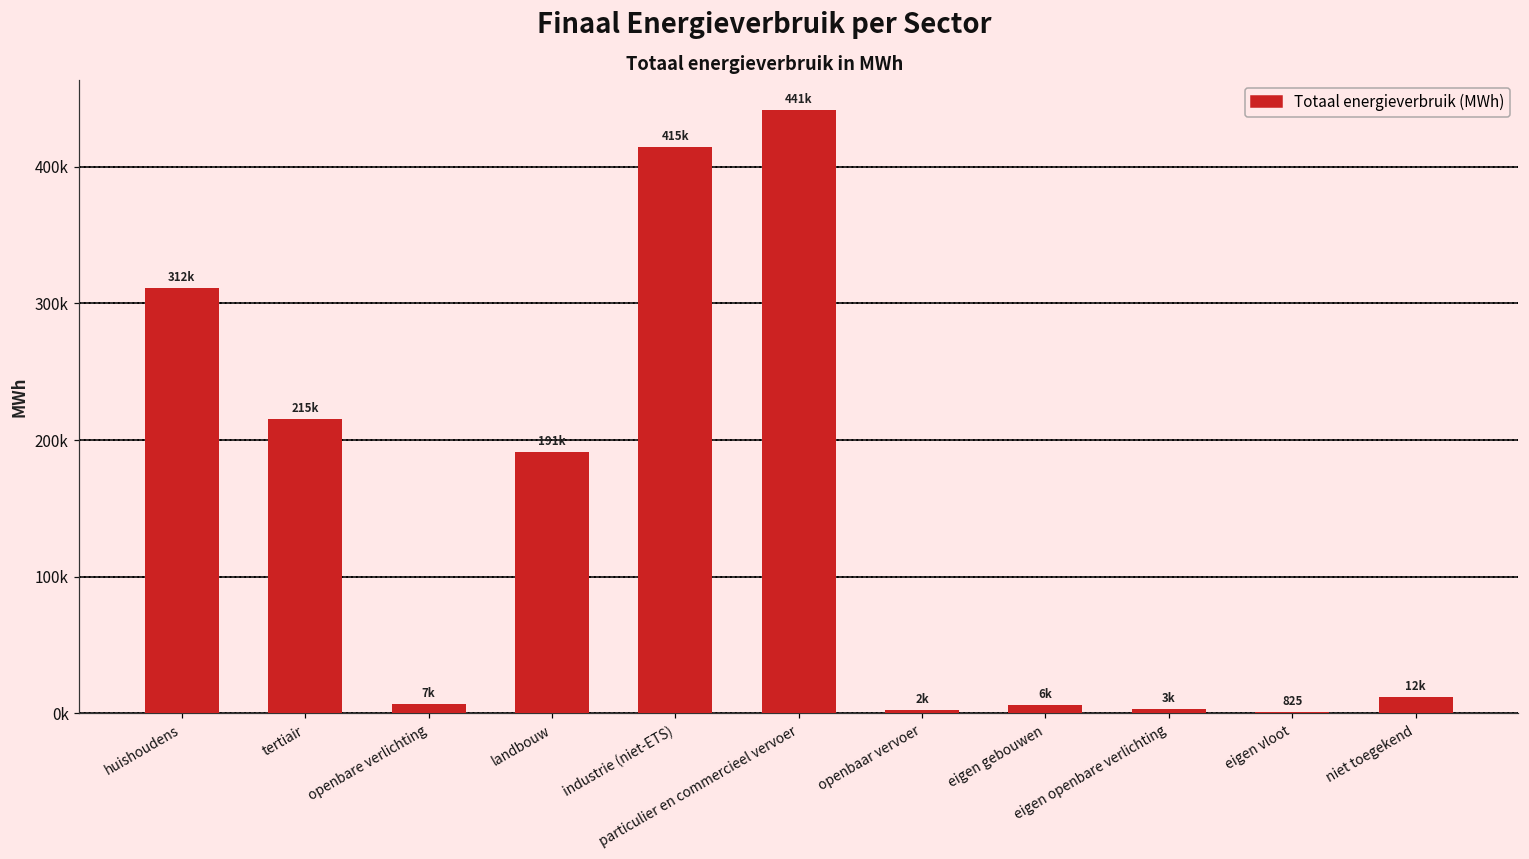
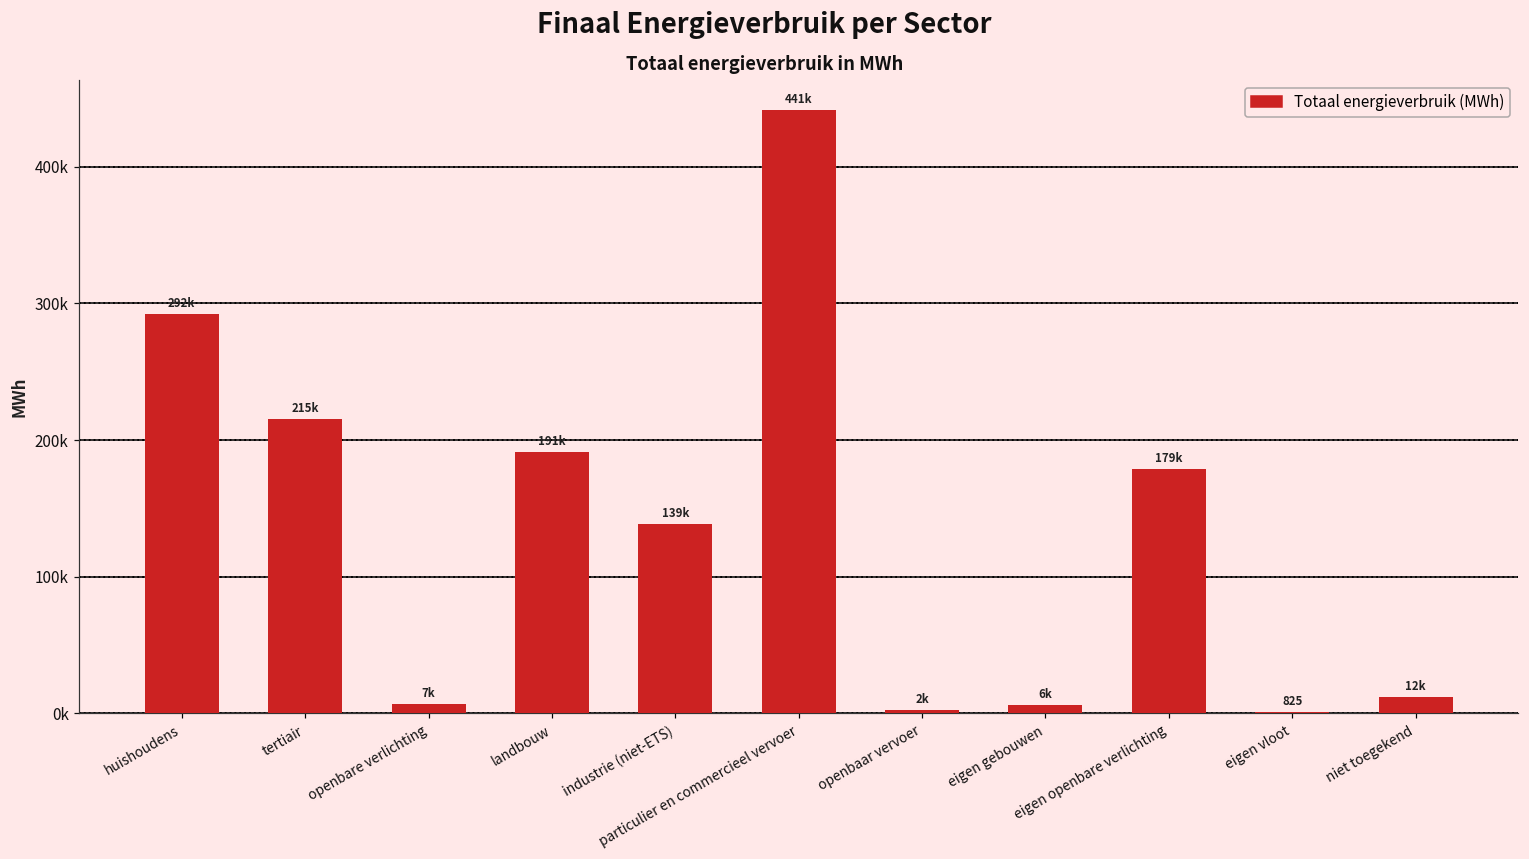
huishoudens: 312k -> 292k
industrie (niet-ETS): 415k -> 139k
eigen openbare verlichting: 3k -> 179k
